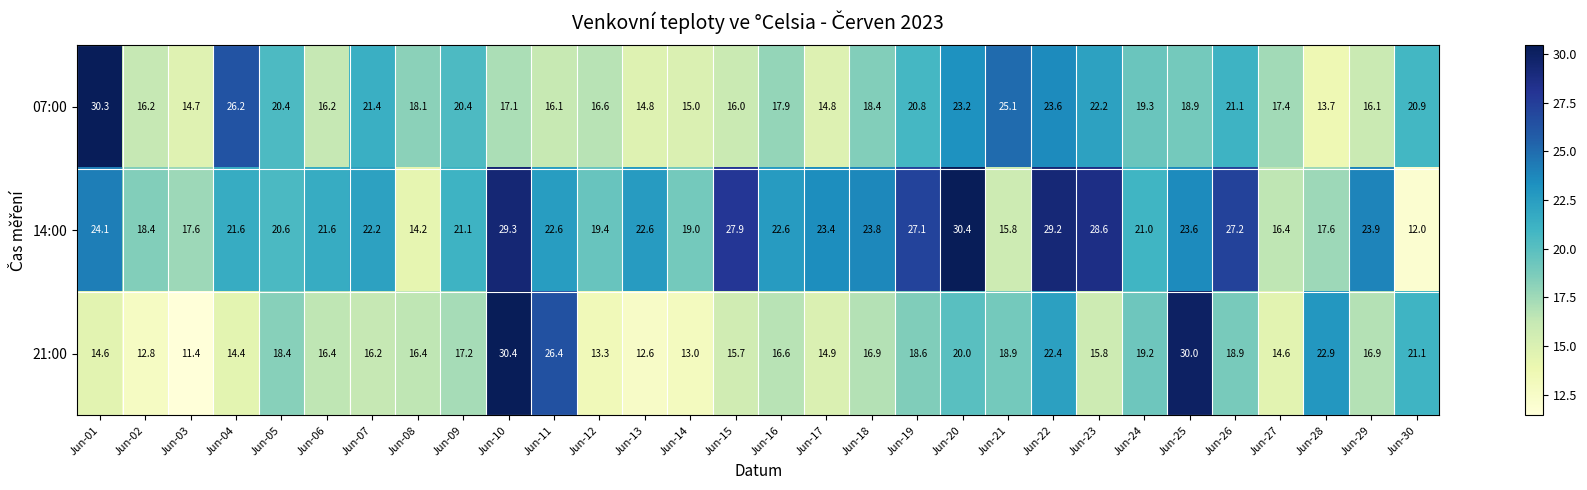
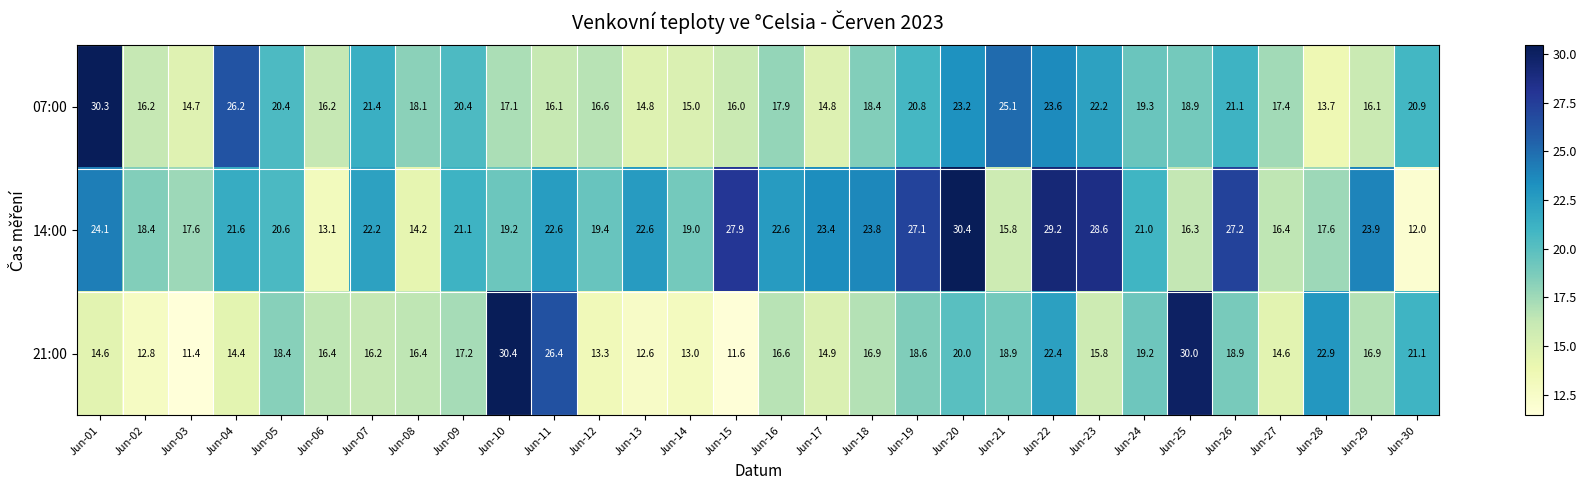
14:00, Jun-06: 21.6 -> 13.1
14:00, Jun-10: 29.3 -> 19.2
14:00, Jun-25: 23.6 -> 16.3
21:00, Jun-15: 15.7 -> 11.6
